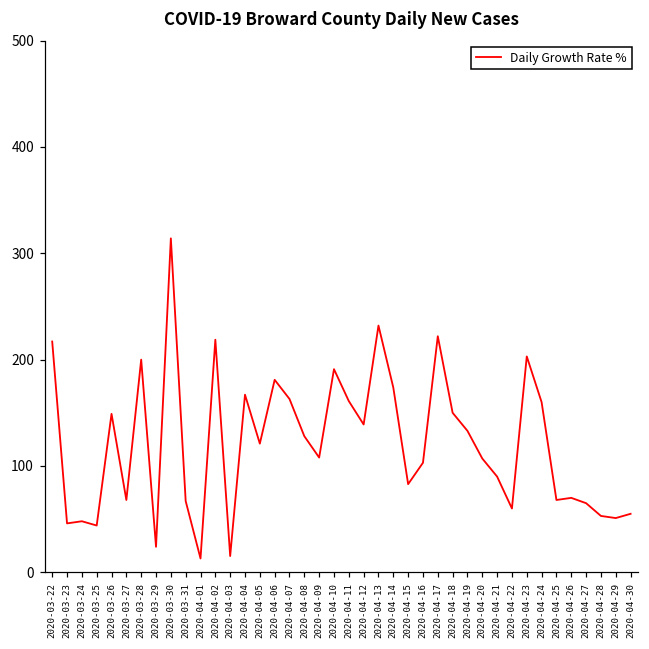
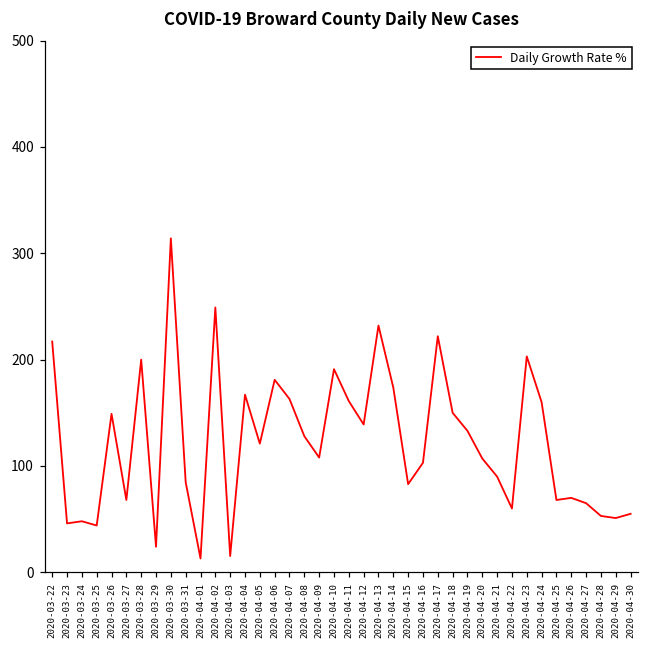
2020-03-31: 70 -> 80
2020-04-02: 220 -> 250
